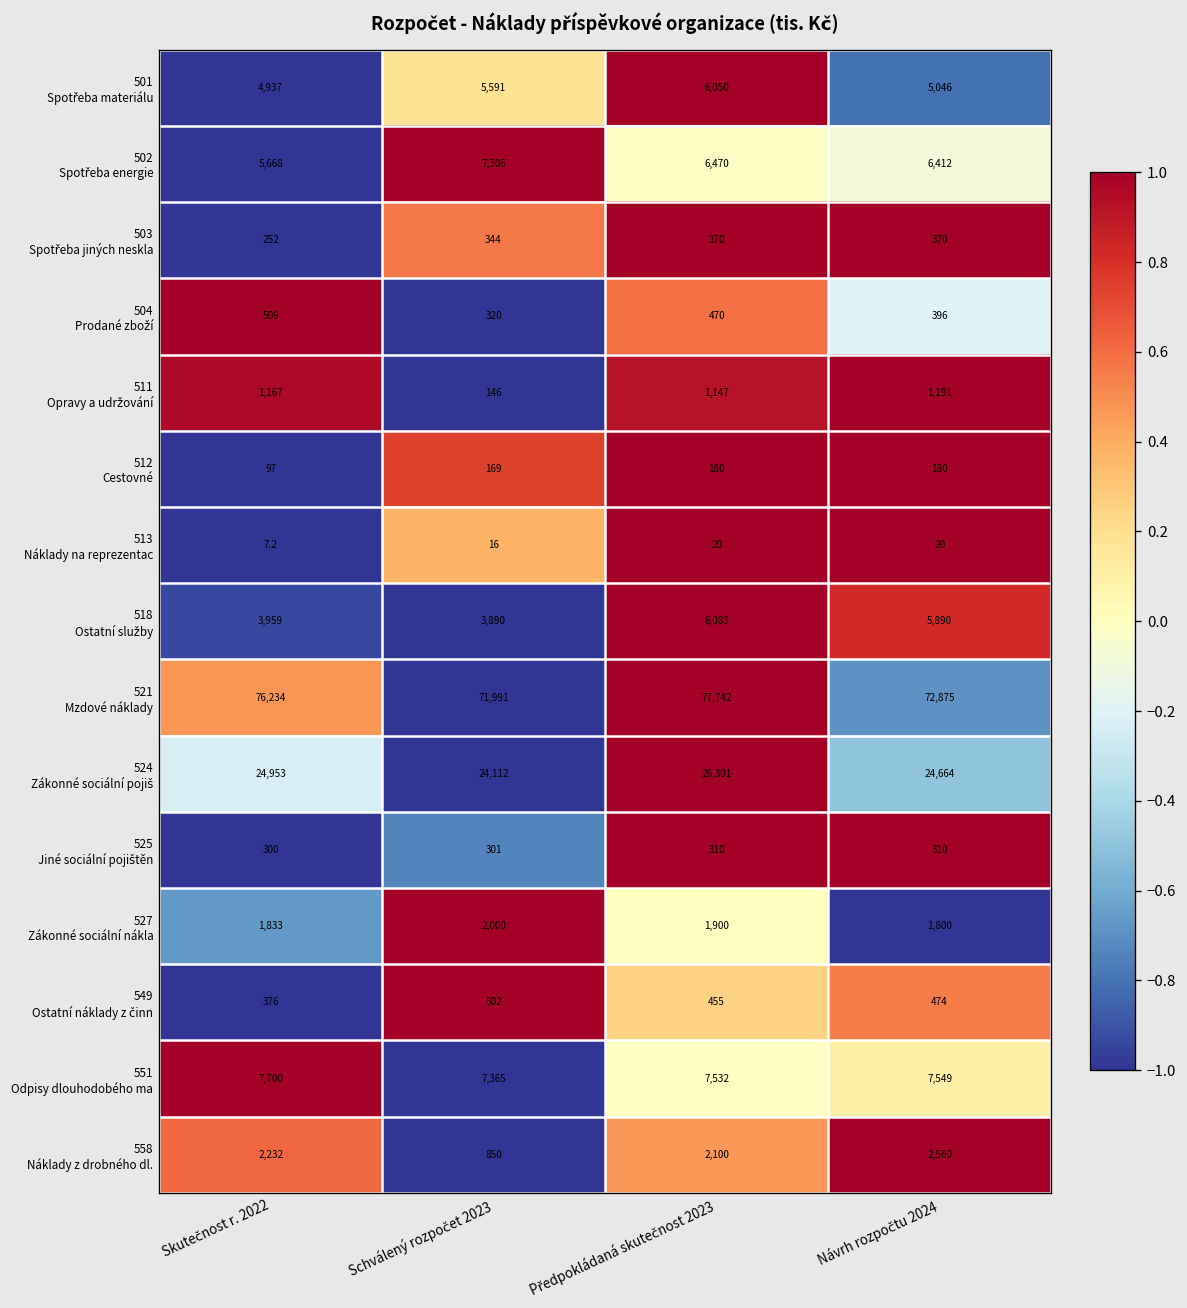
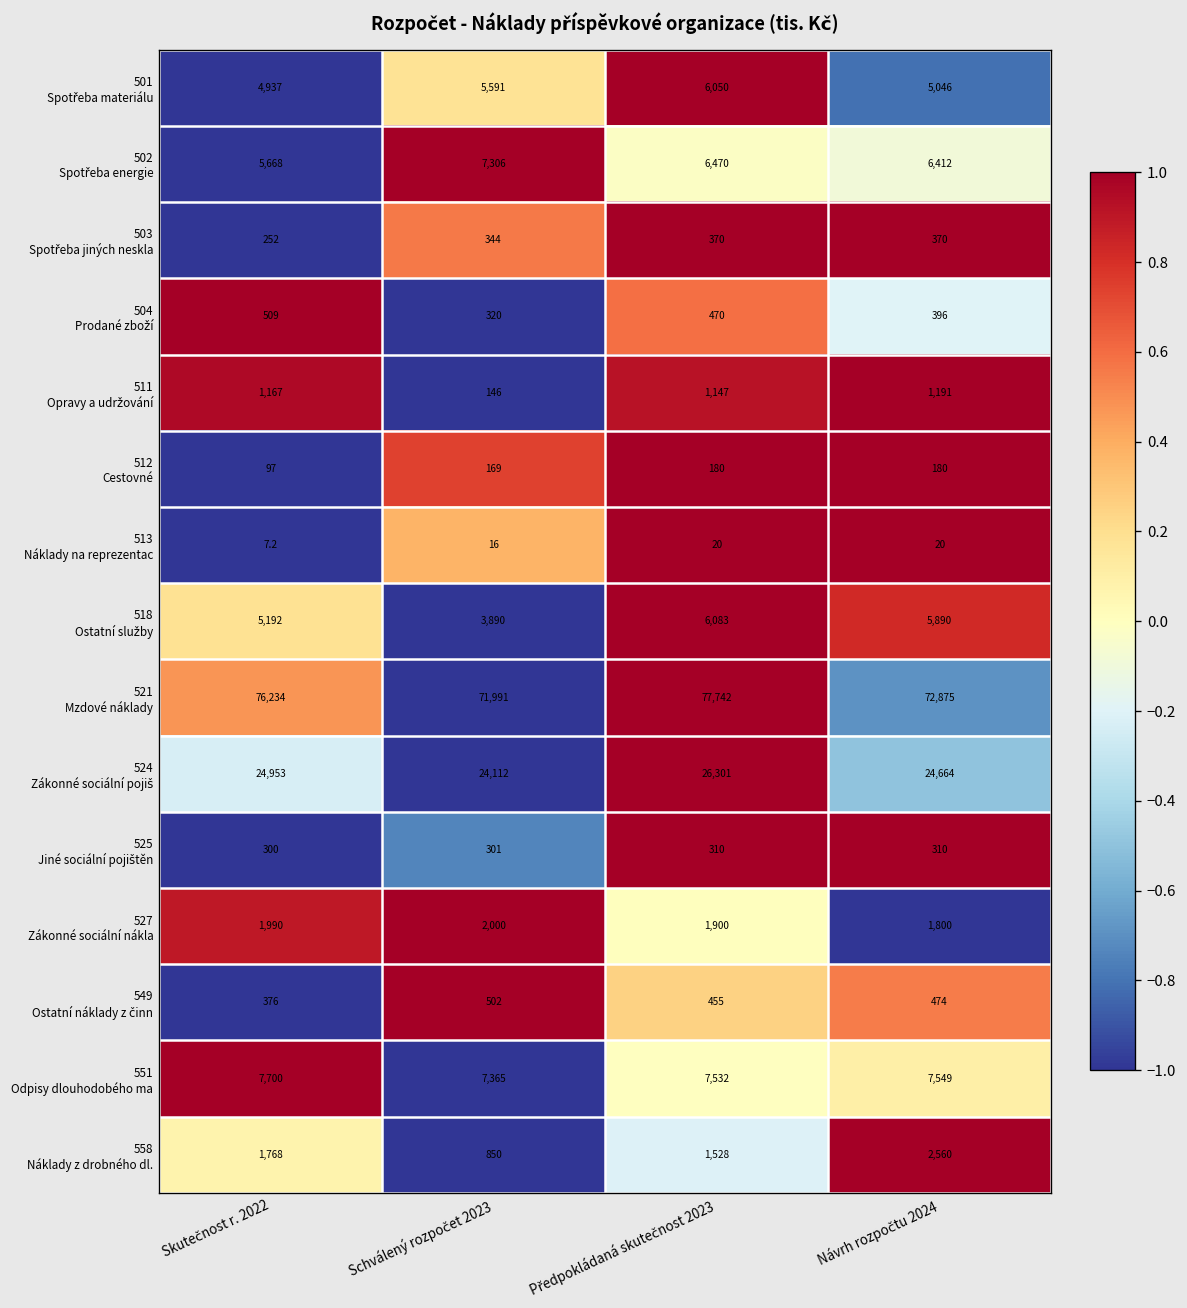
518 Ostatní služby, Skutečnost r. 2022: 3,959 -> 5,192
527 Zákonné sociální nákla, Skutečnost r. 2022: 1,833 -> 1,990
558 Náklady z drobného dl., Skutečnost r. 2022: 2,232 -> 1,768
558 Náklady z drobného dl., Předpokládaná skutečnost 2023: 2,100 -> 1,528
